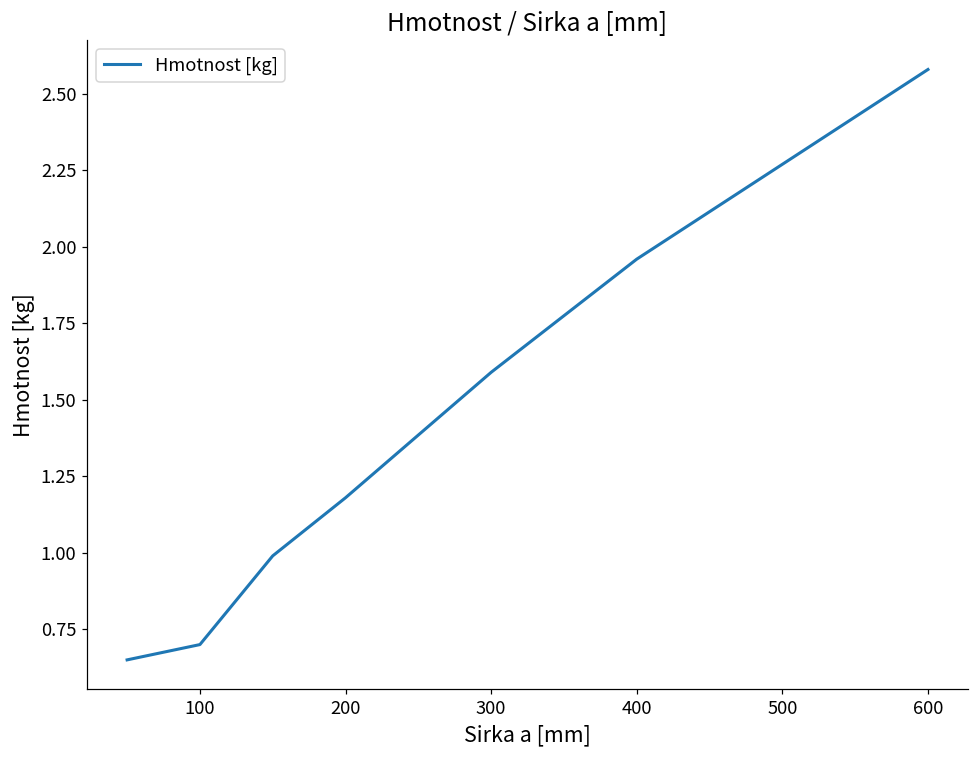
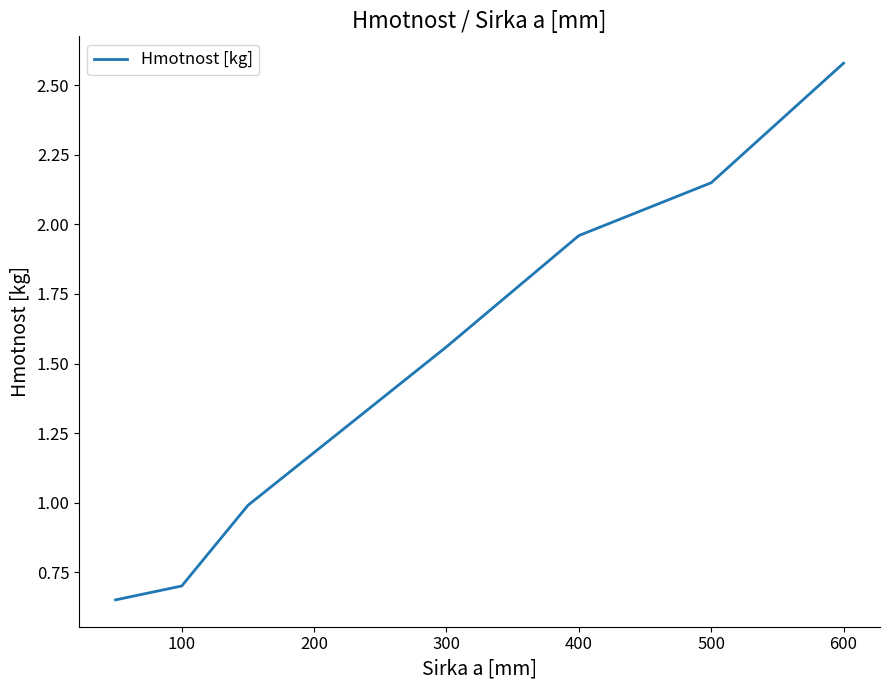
300: 1.59 -> 1.56
500: 2.27 -> 2.15
